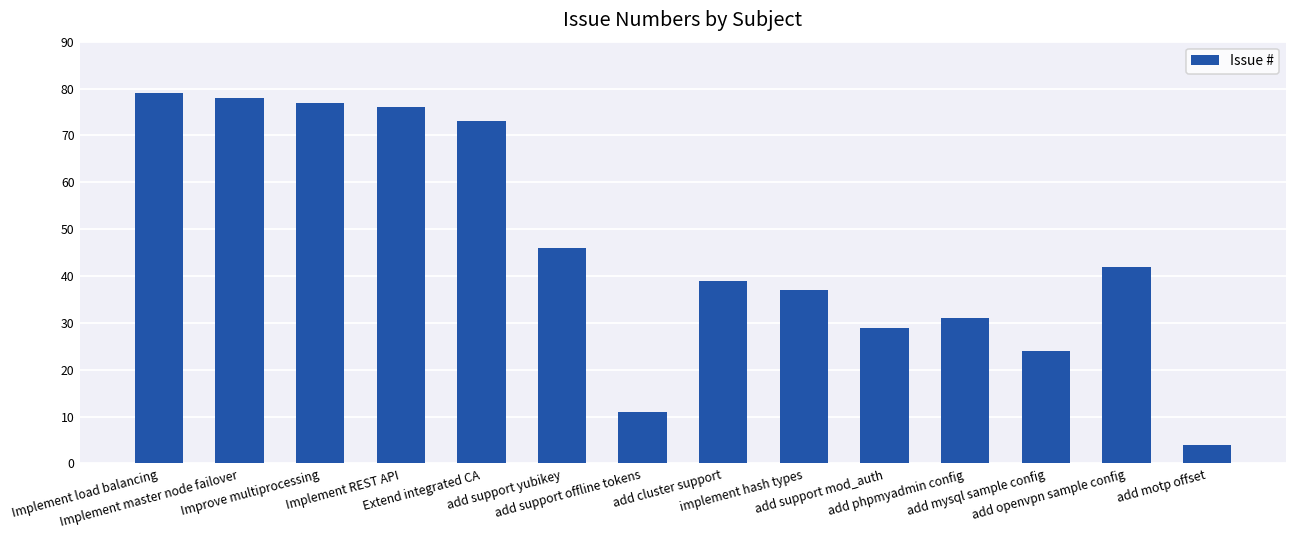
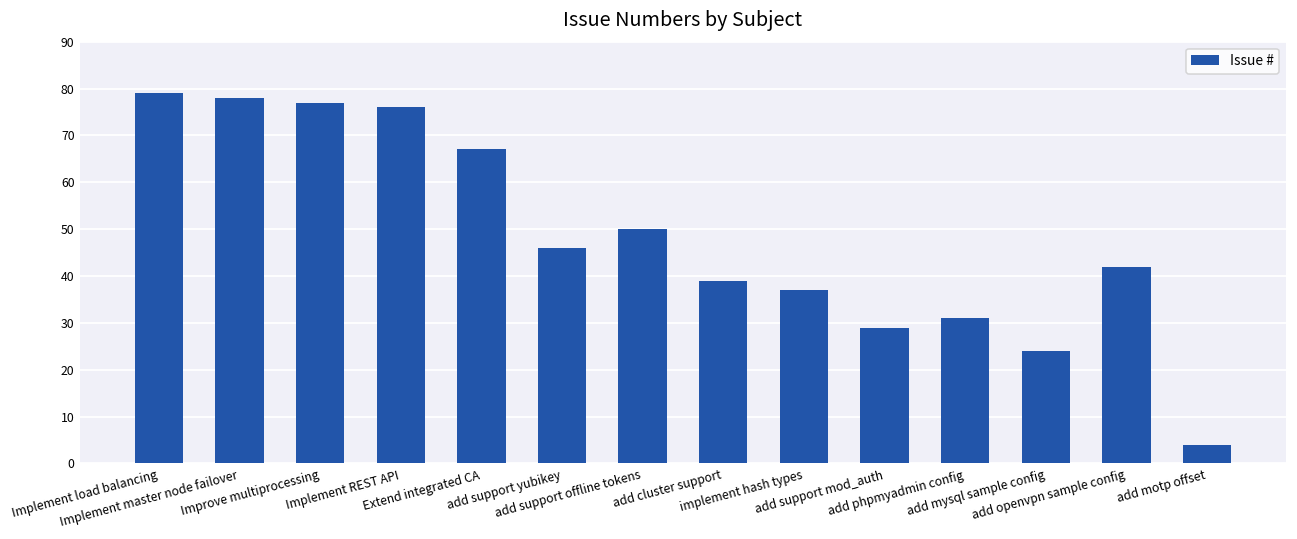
Extend integrated CA: 73 -> 67
add support offline tokens: 11 -> 50
